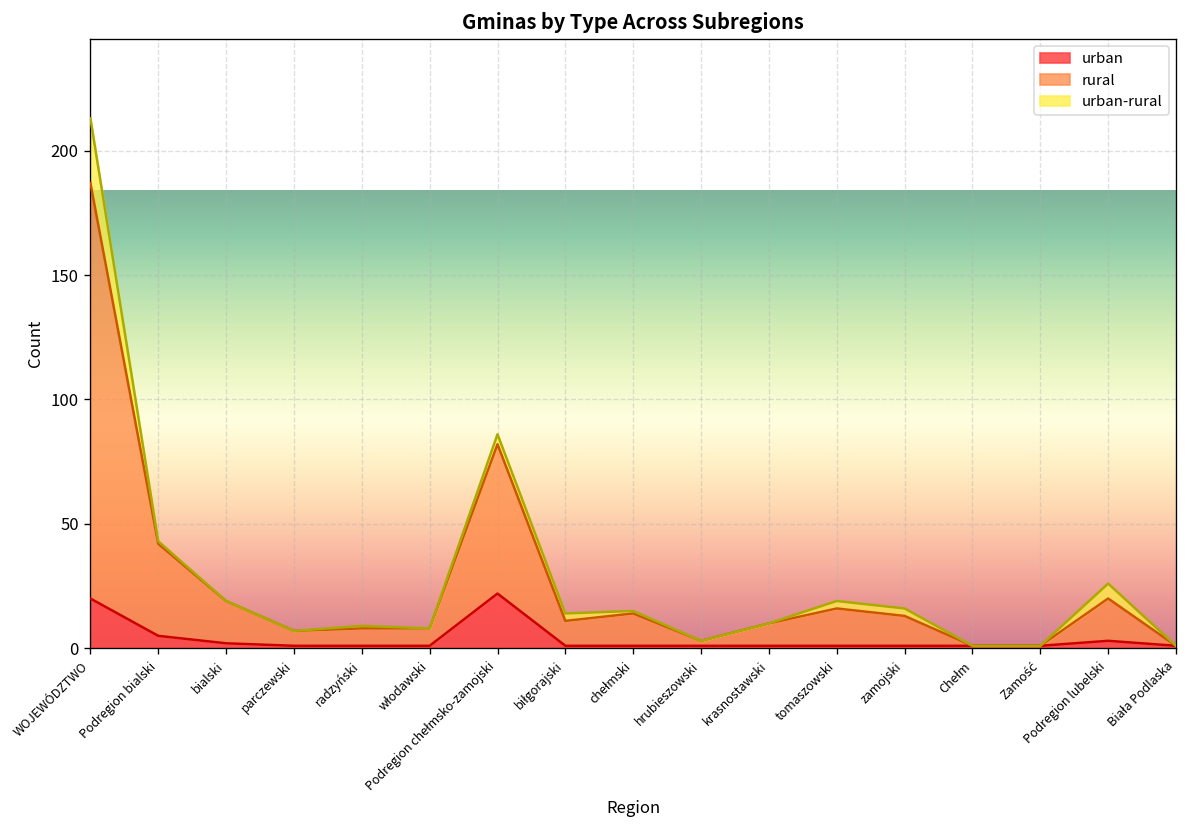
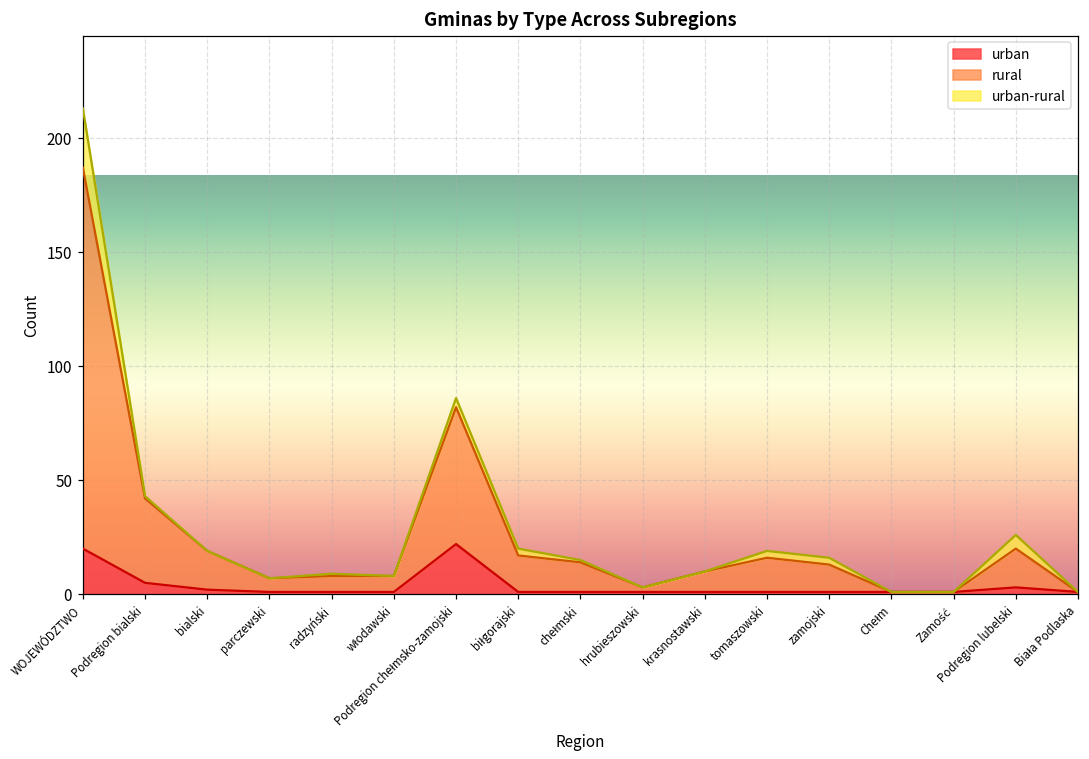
rural, biłgorajski: 10 -> 16
